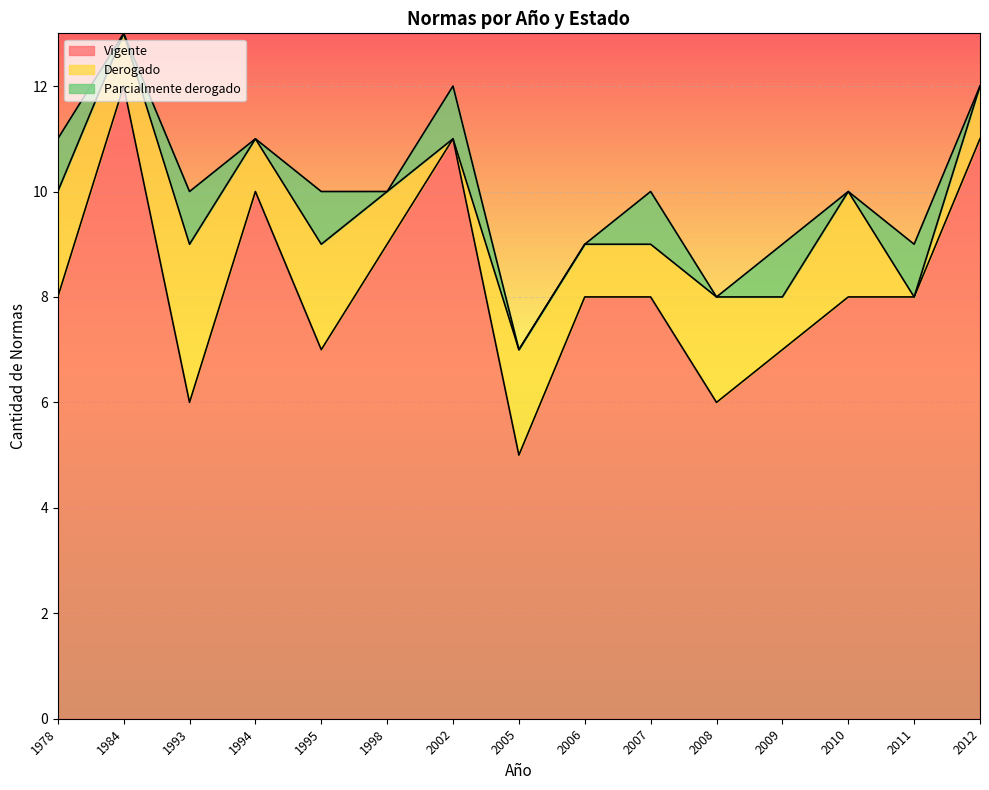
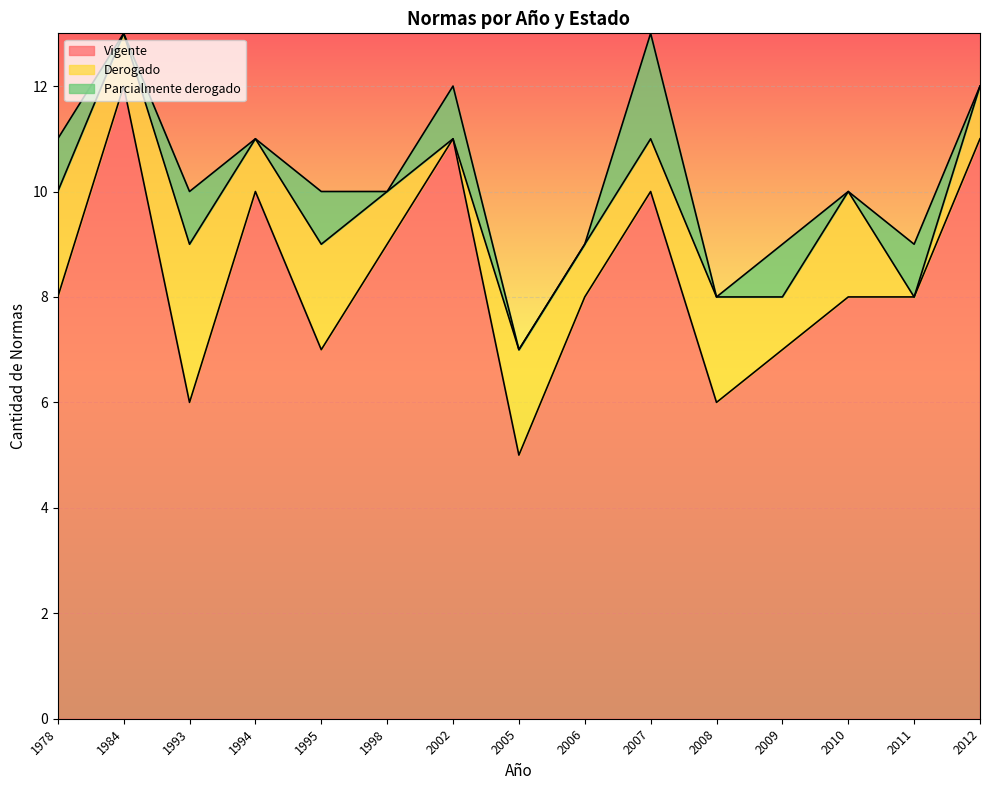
Vigente, 2007: 8 -> 10
Parcialmente derogado, 2007: 1 -> 2
